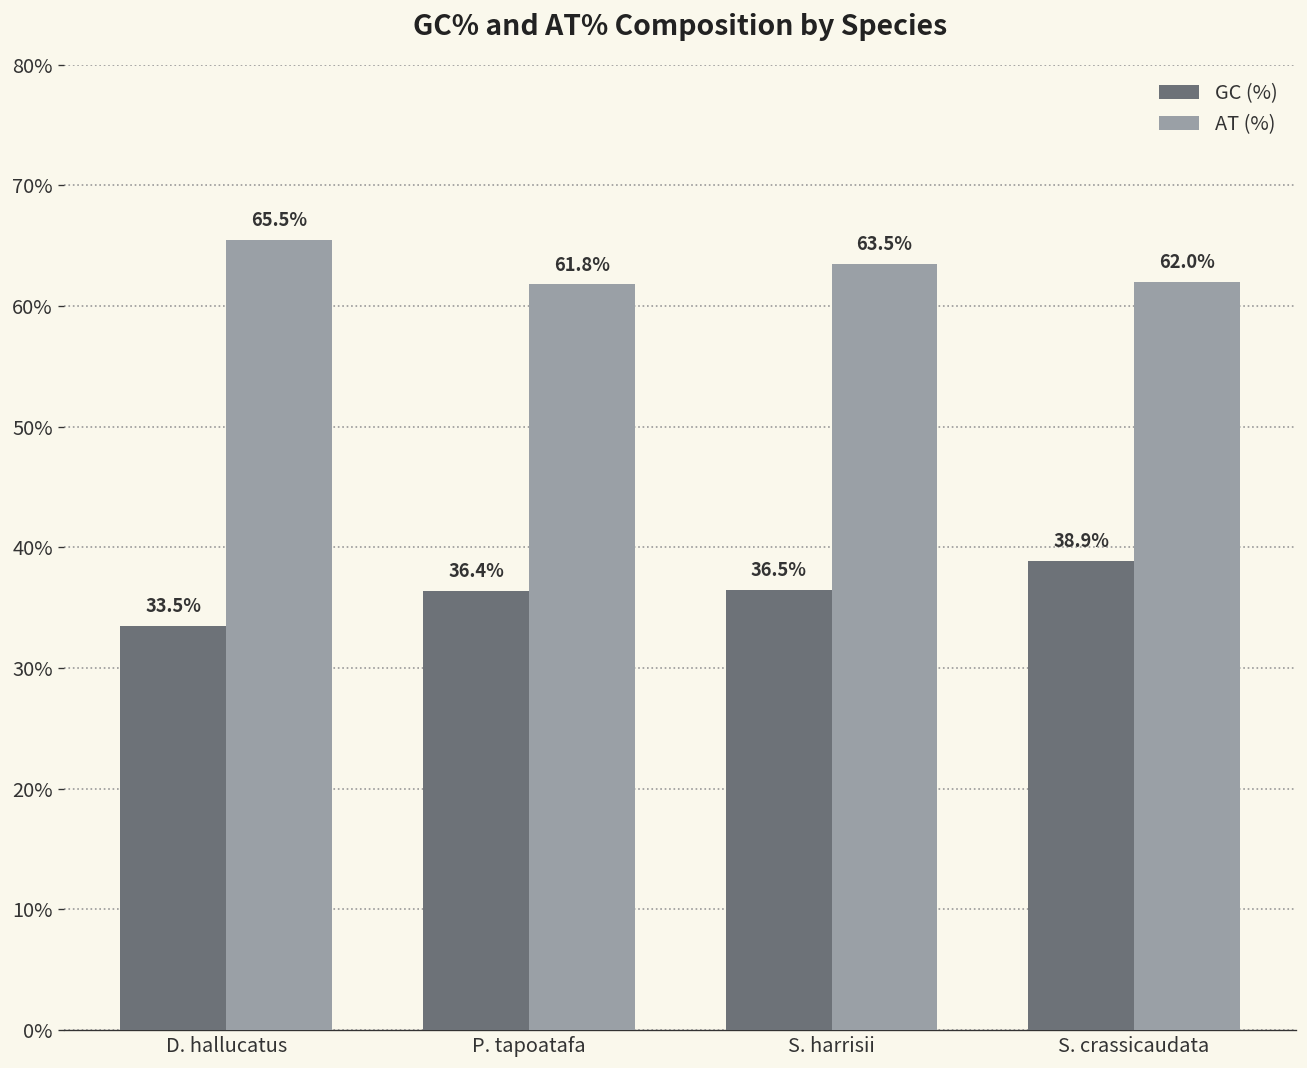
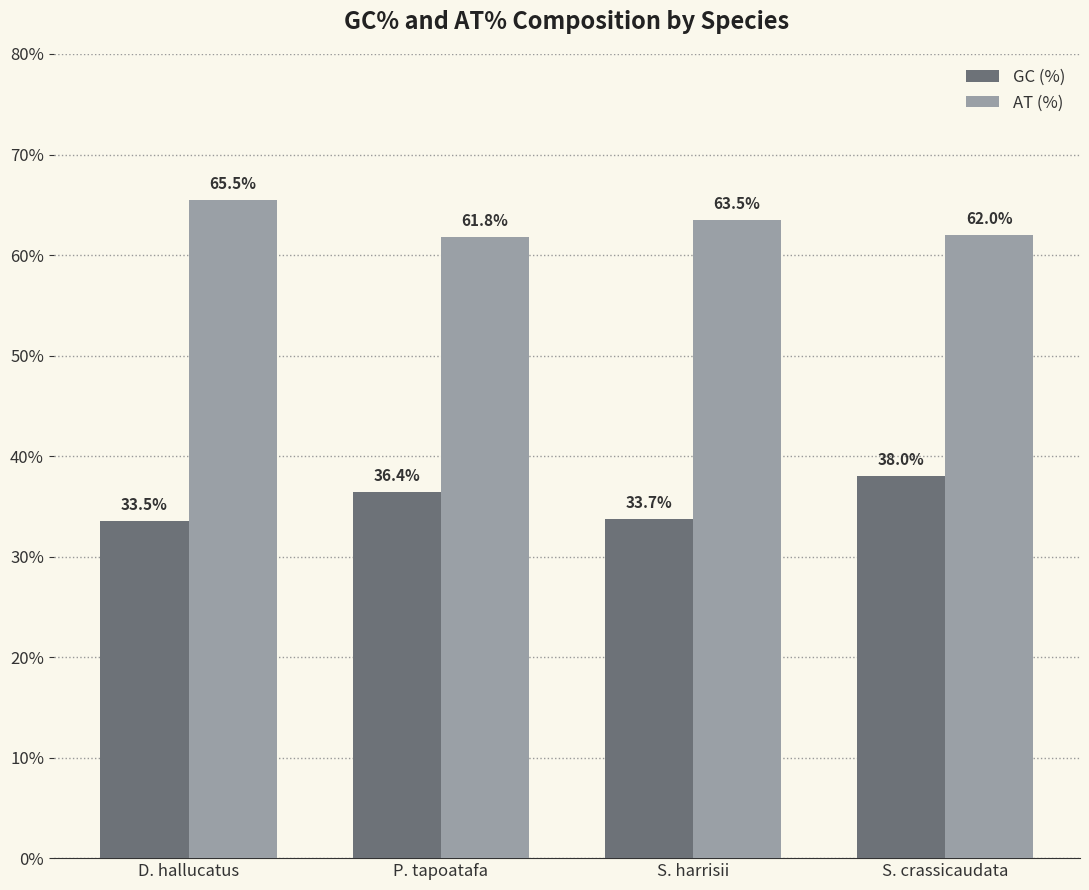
GC (%), S. harrisii: 36.5% -> 33.7%
GC (%), S. crassicaudata: 38.9% -> 38.0%
